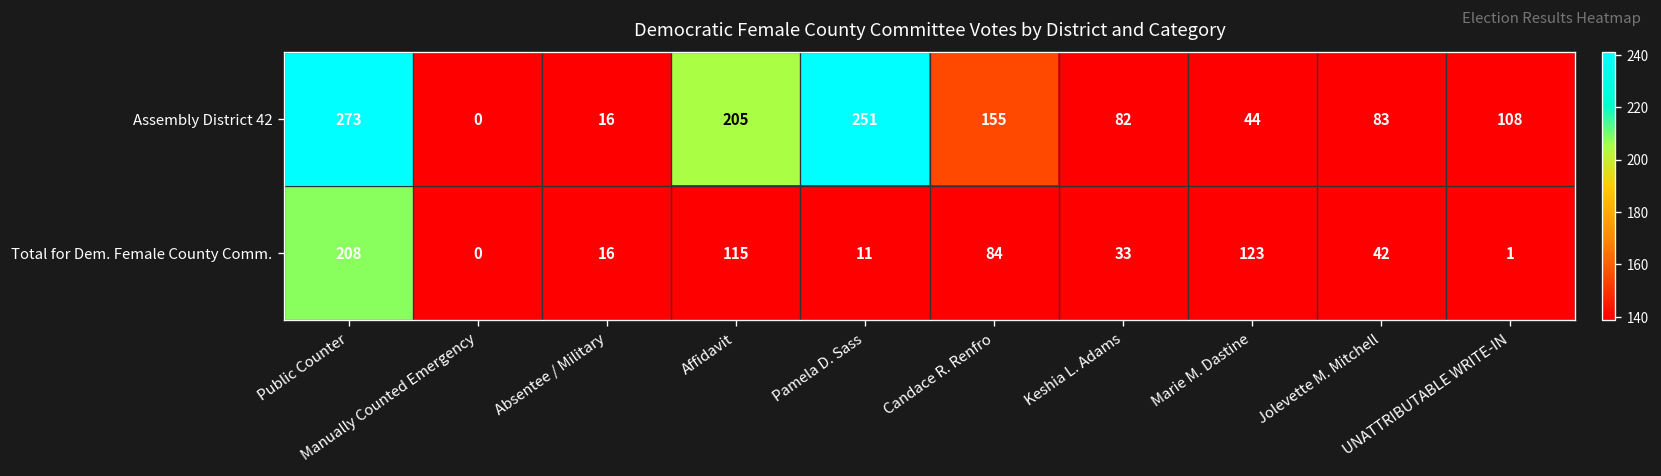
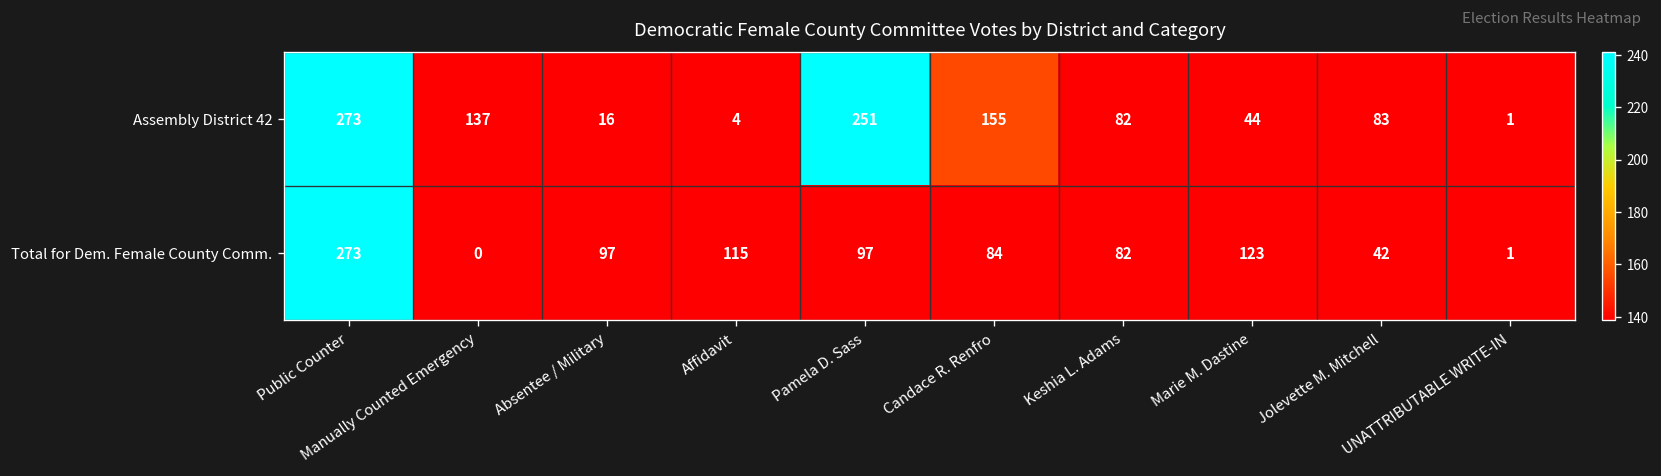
Assembly District 42, Manually Counted Emergency: 0 -> 137
Assembly District 42, Affidavit: 205 -> 4
Assembly District 42, UNATTRIBUTABLE WRITE-IN: 108 -> 1
Total for Dem. Female County Comm., Public Counter: 208 -> 273
Total for Dem. Female County Comm., Absentee / Military: 16 -> 97
Total for Dem. Female County Comm., Pamela D. Sass: 11 -> 97
Total for Dem. Female County Comm., Keshia L. Adams: 33 -> 82
